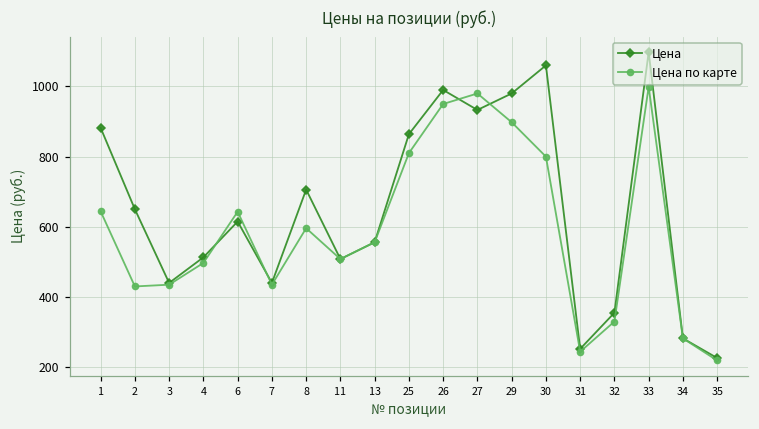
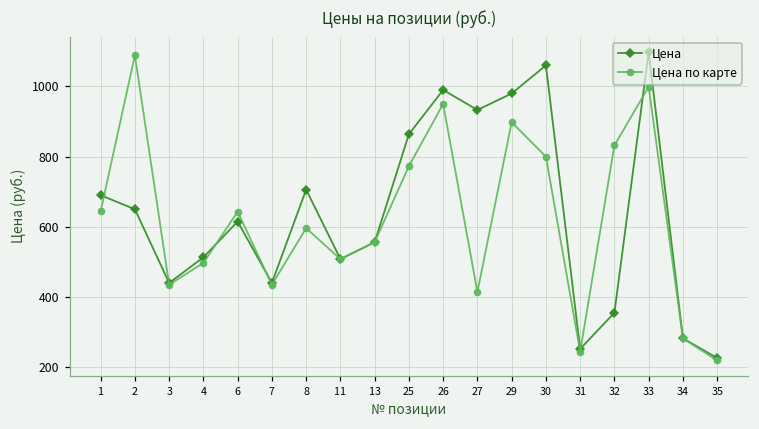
Цена, 1: 880 -> 690
Цена по карте, 2: 430 -> 1090
Цена по карте, 25: 810 -> 770
Цена по карте, 27: 980 -> 410
Цена по карте, 32: 330 -> 830
